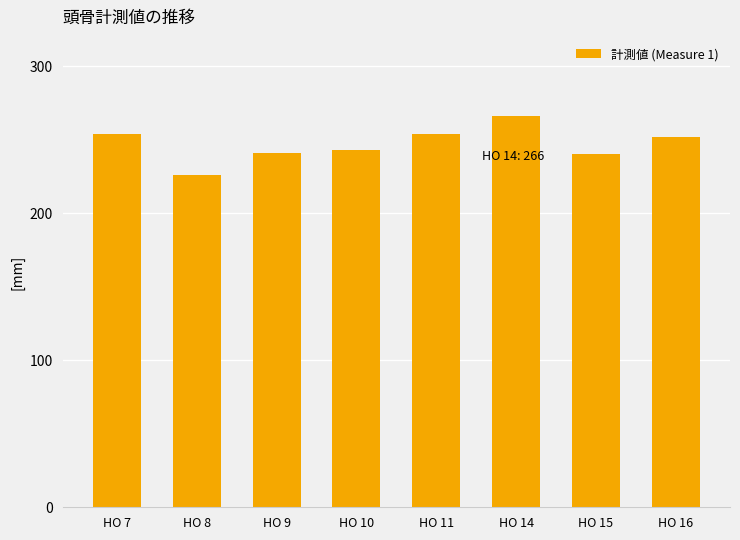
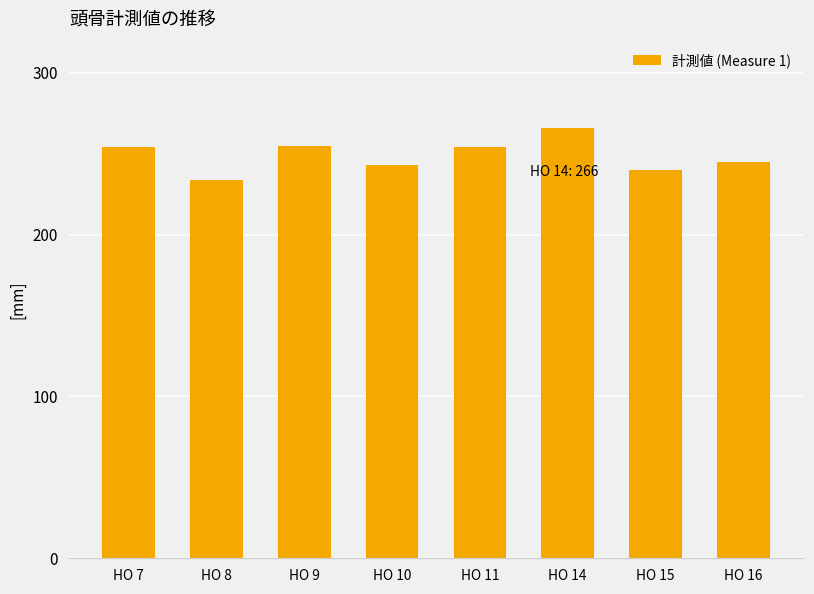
HO 8: 226 -> 234
HO 9: 241 -> 255
HO 16: 252 -> 245
